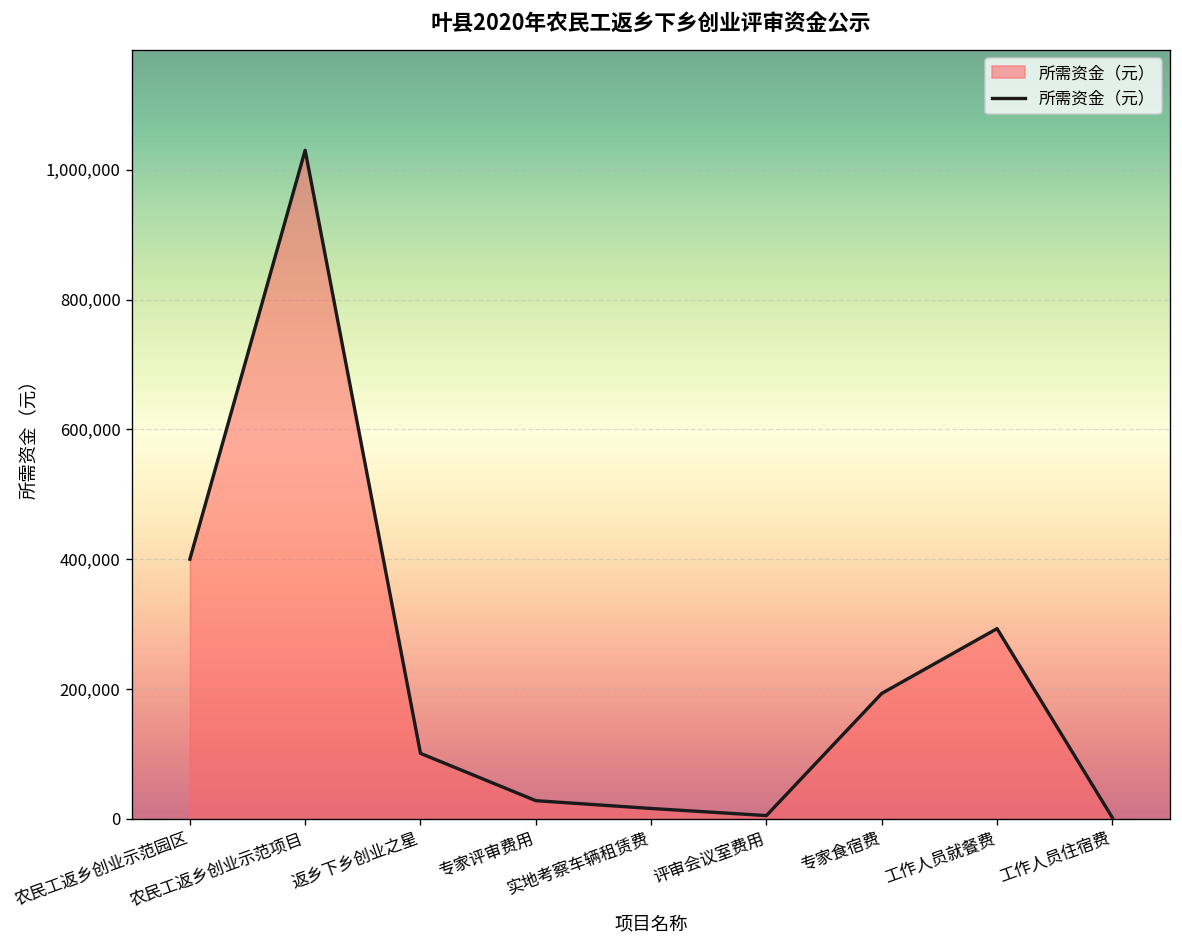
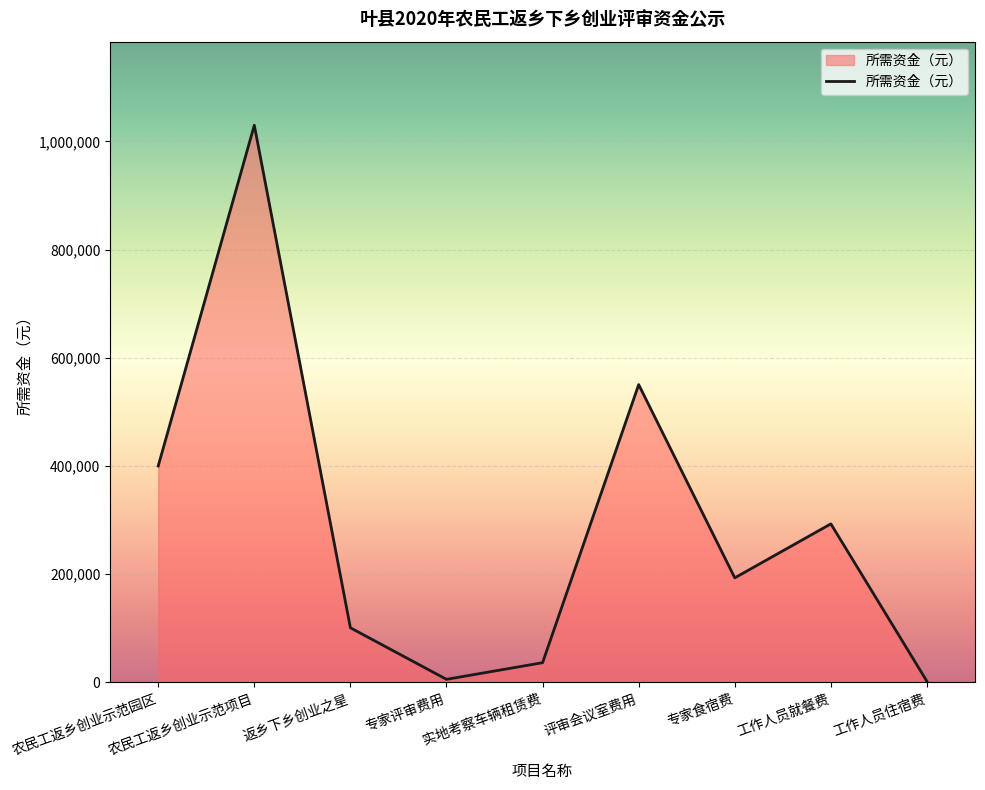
专家评审费用: 30,000 -> 10,000
实地考察车辆租赁费: 20,000 -> 40,000
评审会议室费用: 10,000 -> 550,000
